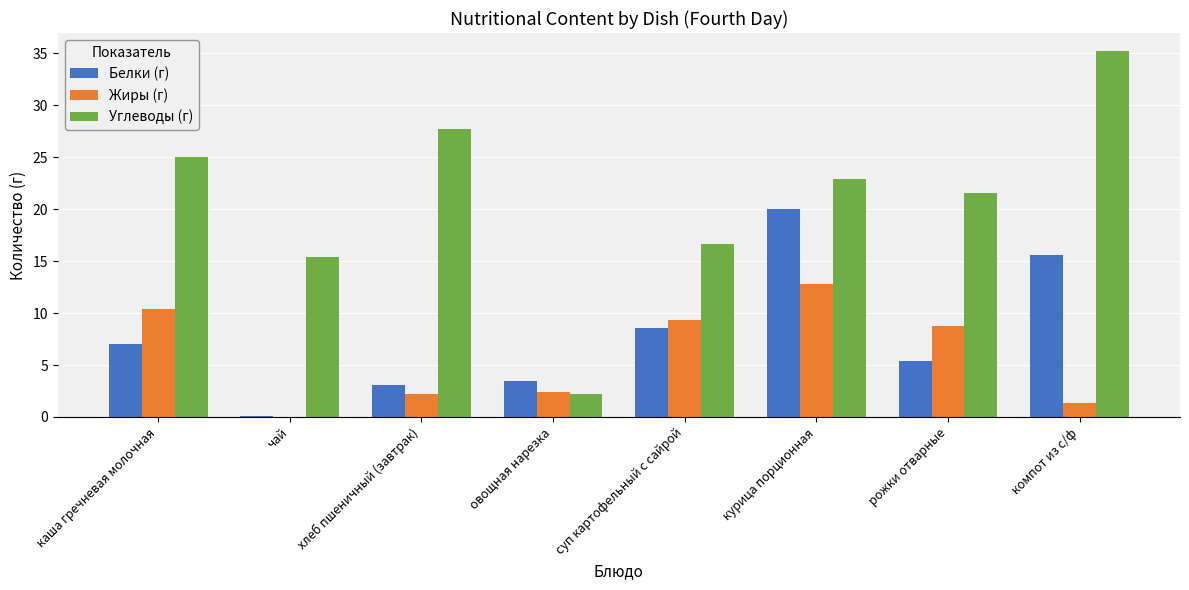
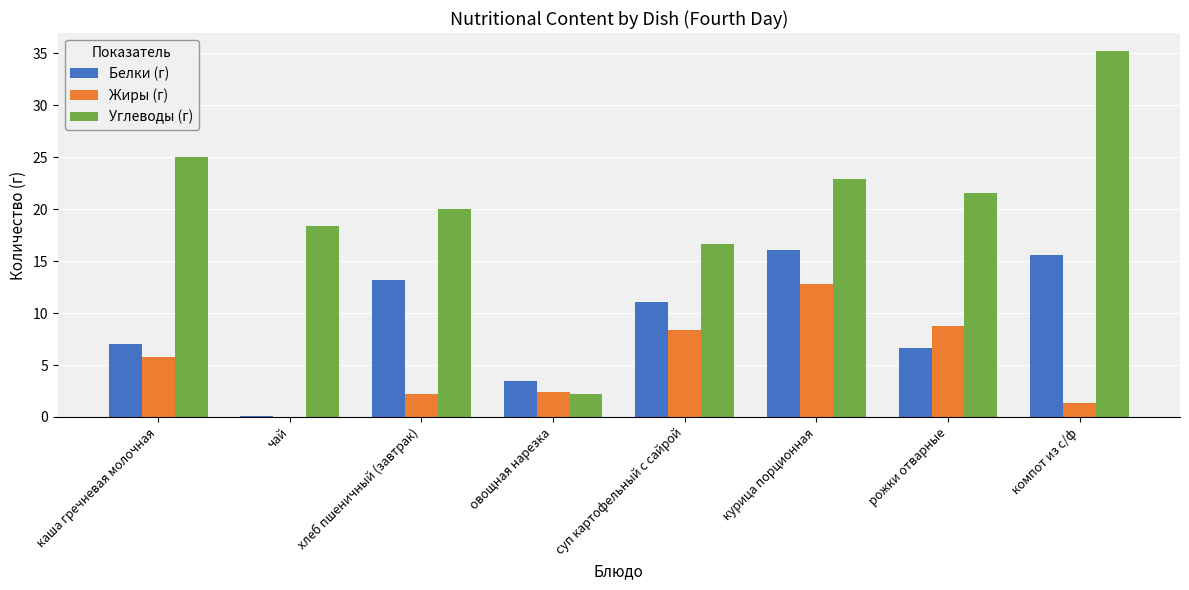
Жиры (г), каша гречневая молочная: 10.4 -> 5.8
Углеводы (г), чай: 15.4 -> 18.4
Белки (г), хлеб пшеничный (завтрак): 3.0 -> 13.2
Углеводы (г), хлеб пшеничный (завтрак): 27.7 -> 20.0
Белки (г), суп картофельный с сайрой: 8.6 -> 11.1
Жиры (г), суп картофельный с сайрой: 9.3 -> 8.4
Белки (г), курица порционная: 20.0 -> 16.0
Белки (г), рожки отварные: 5.4 -> 6.7
